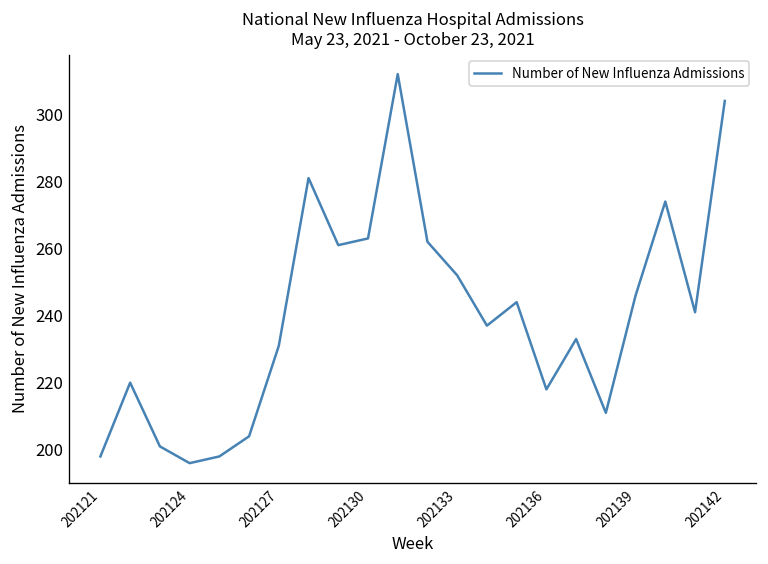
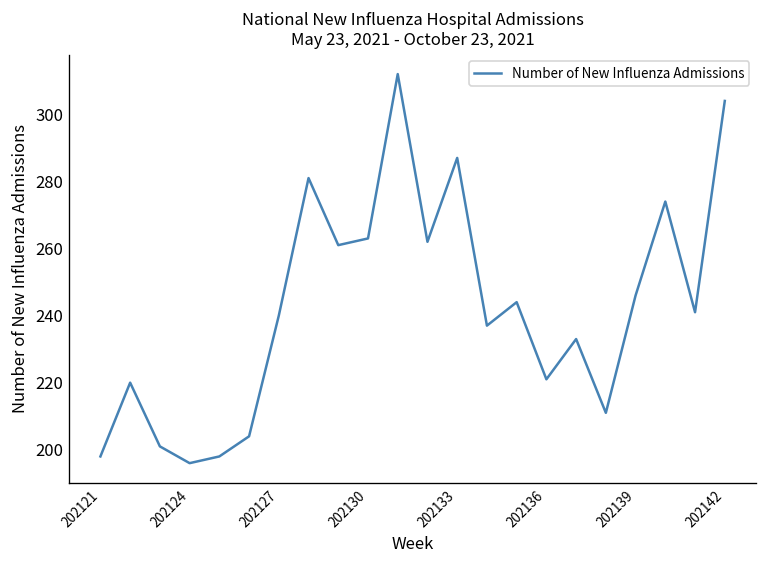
202127: 231 -> 240
202133: 252 -> 287
202136: 218 -> 221
